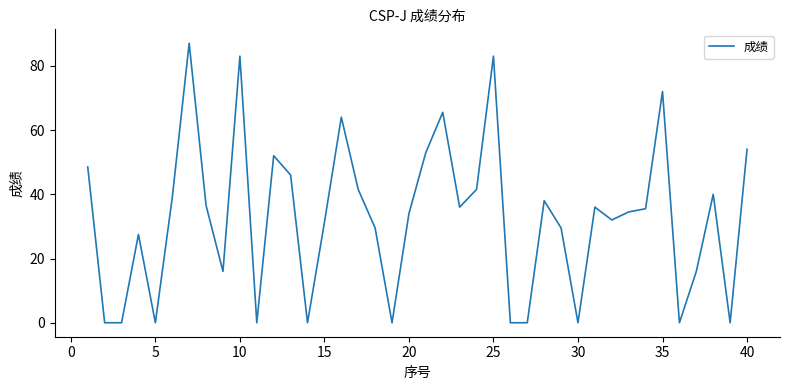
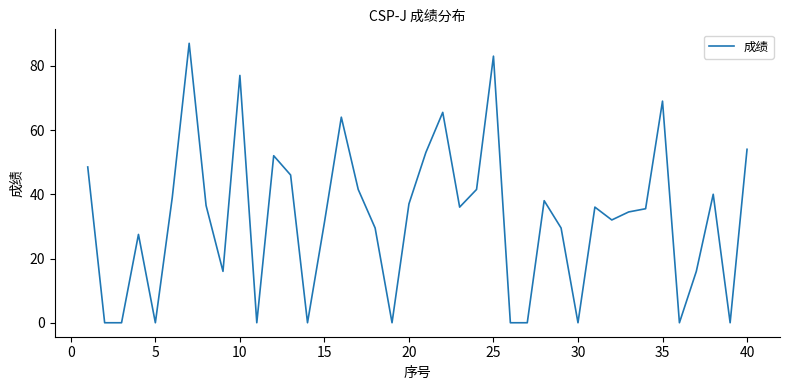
10: 83 -> 77
20: 34 -> 37
35: 72 -> 69
